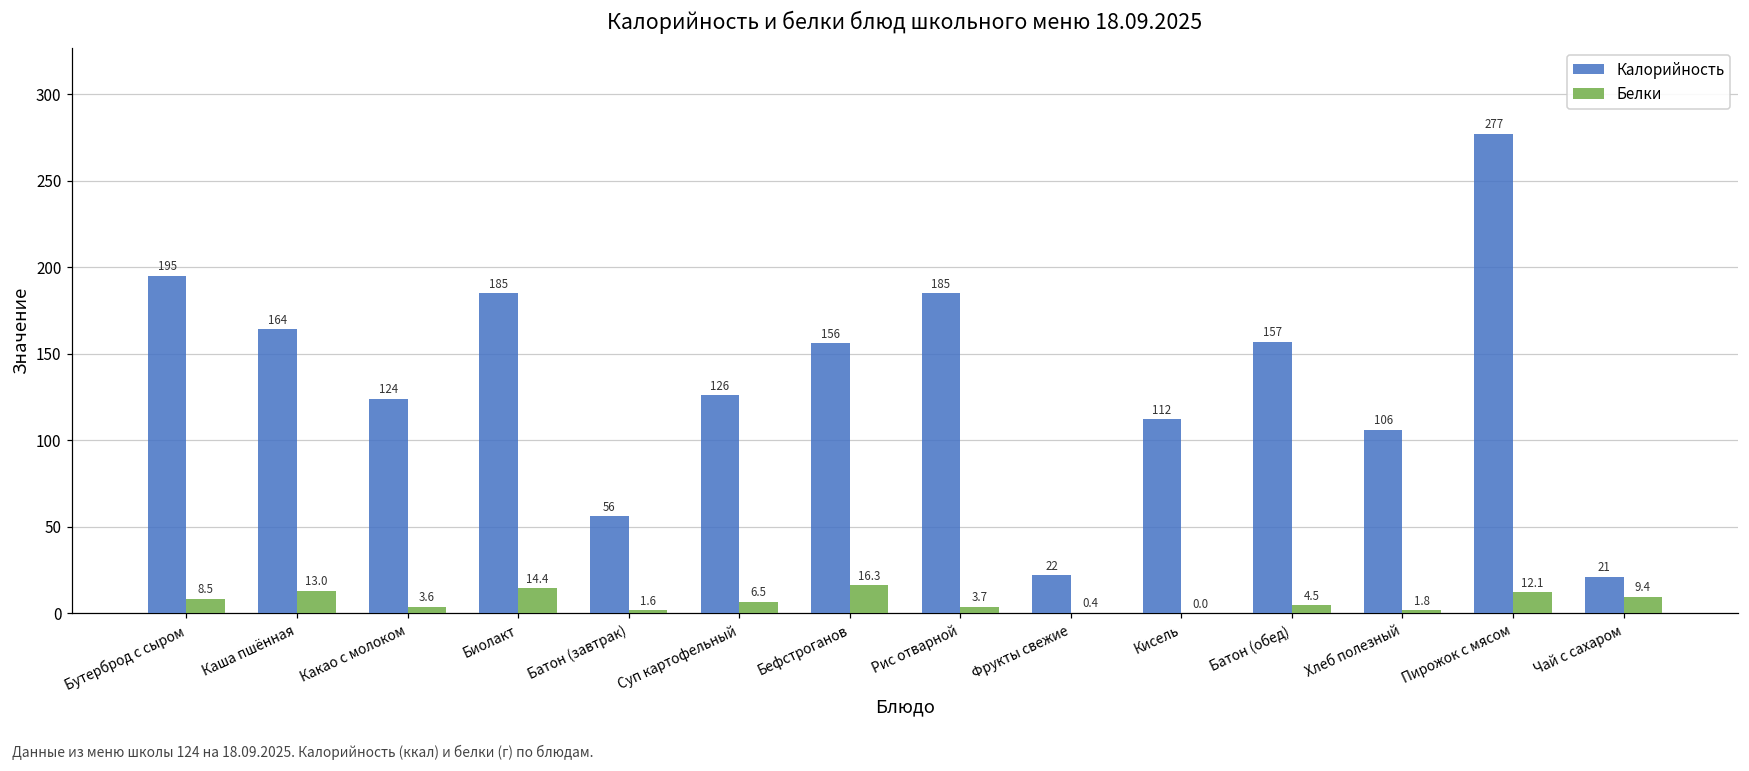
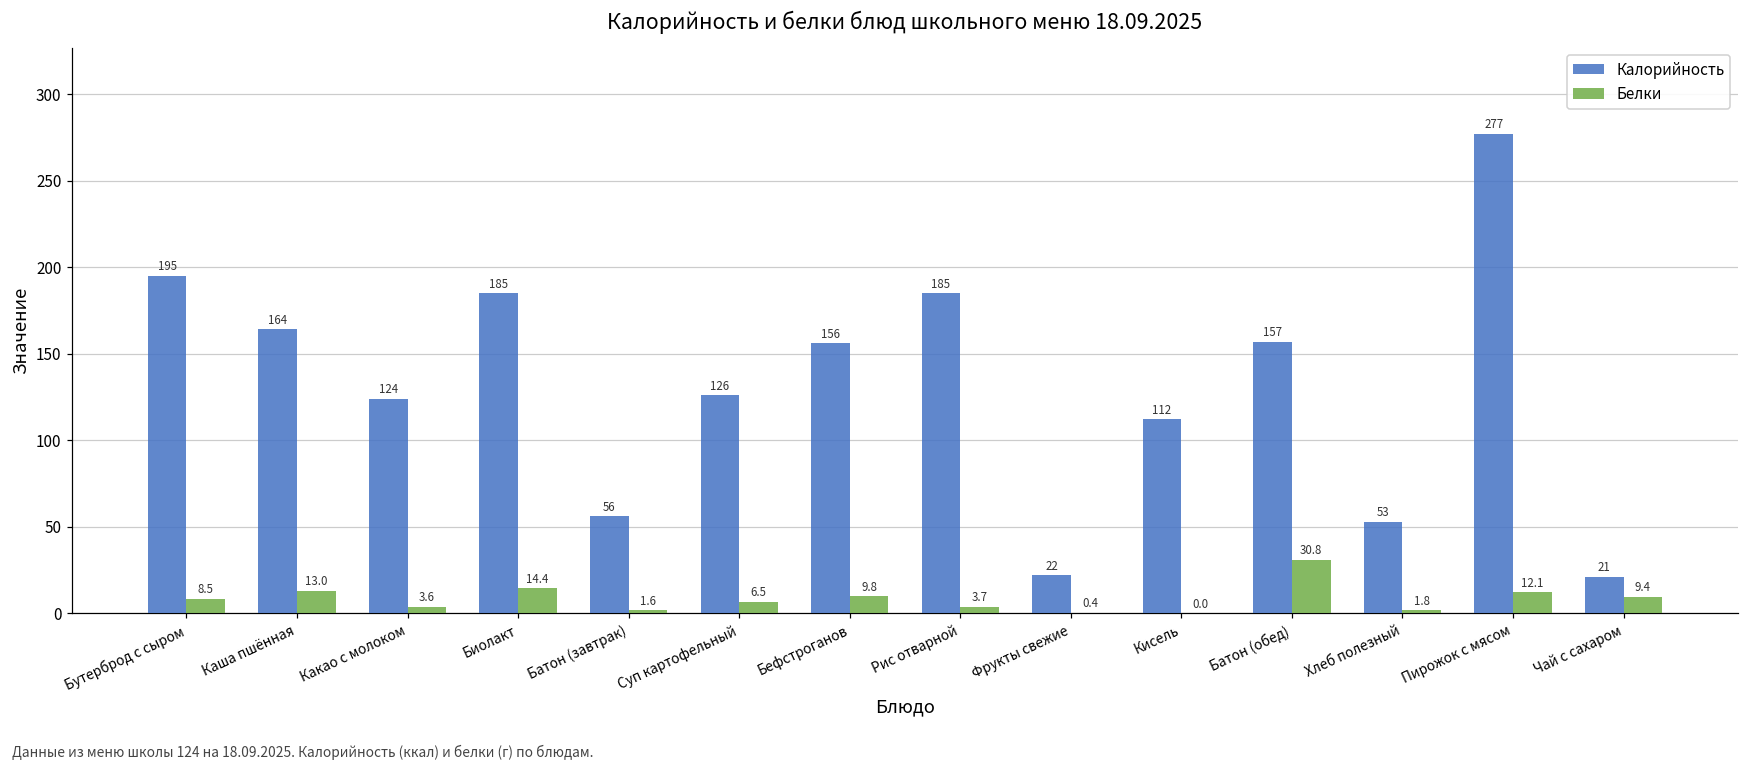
Белки, Бефстроганов: 16.3 -> 9.8
Белки, Батон (обед): 4.5 -> 30.8
Калорийность, Хлеб полезный: 106 -> 53
